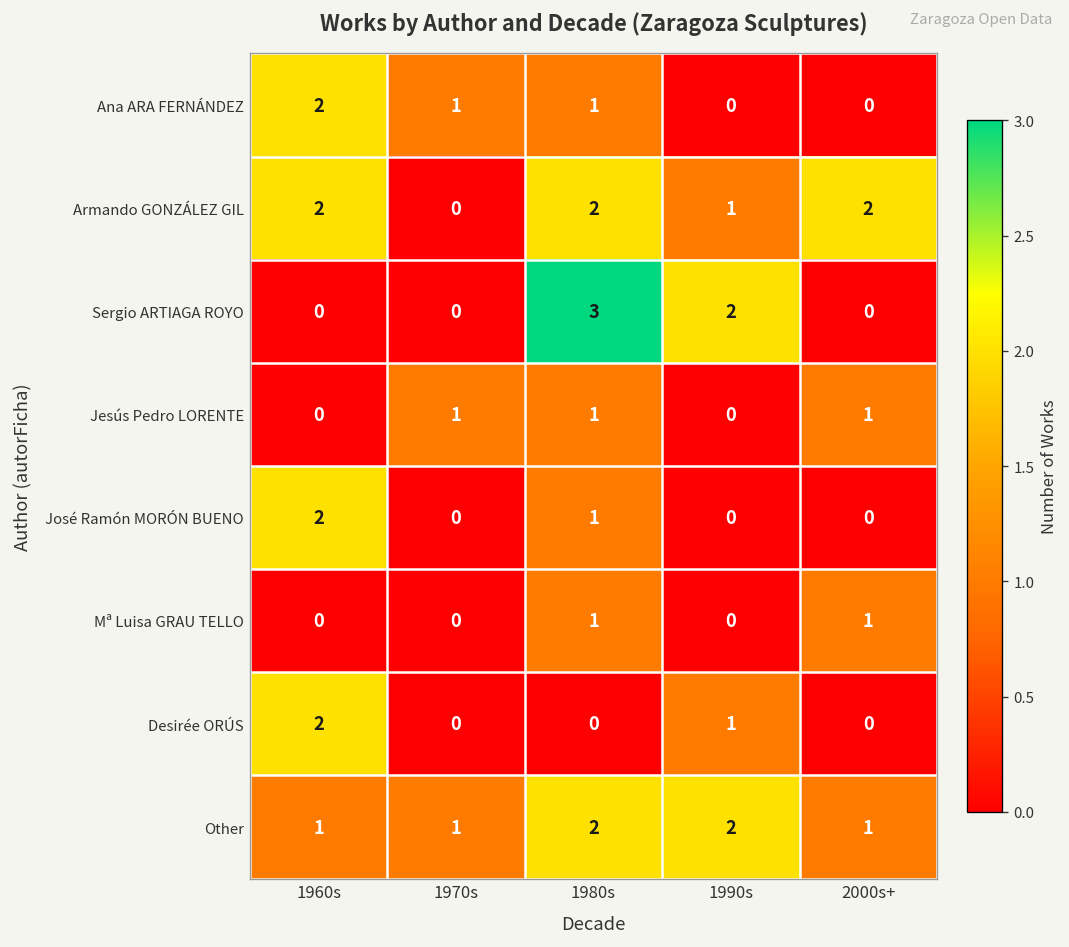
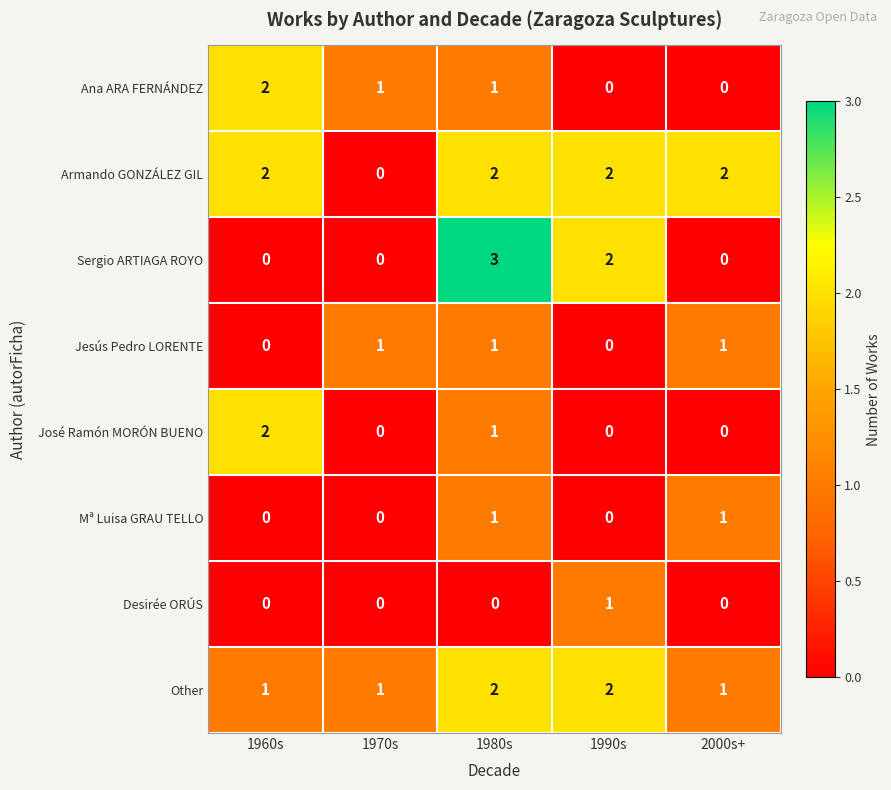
Armando GONZÁLEZ GIL, 1990s: 1 -> 2
Desirée ORÚS, 1960s: 2 -> 0
